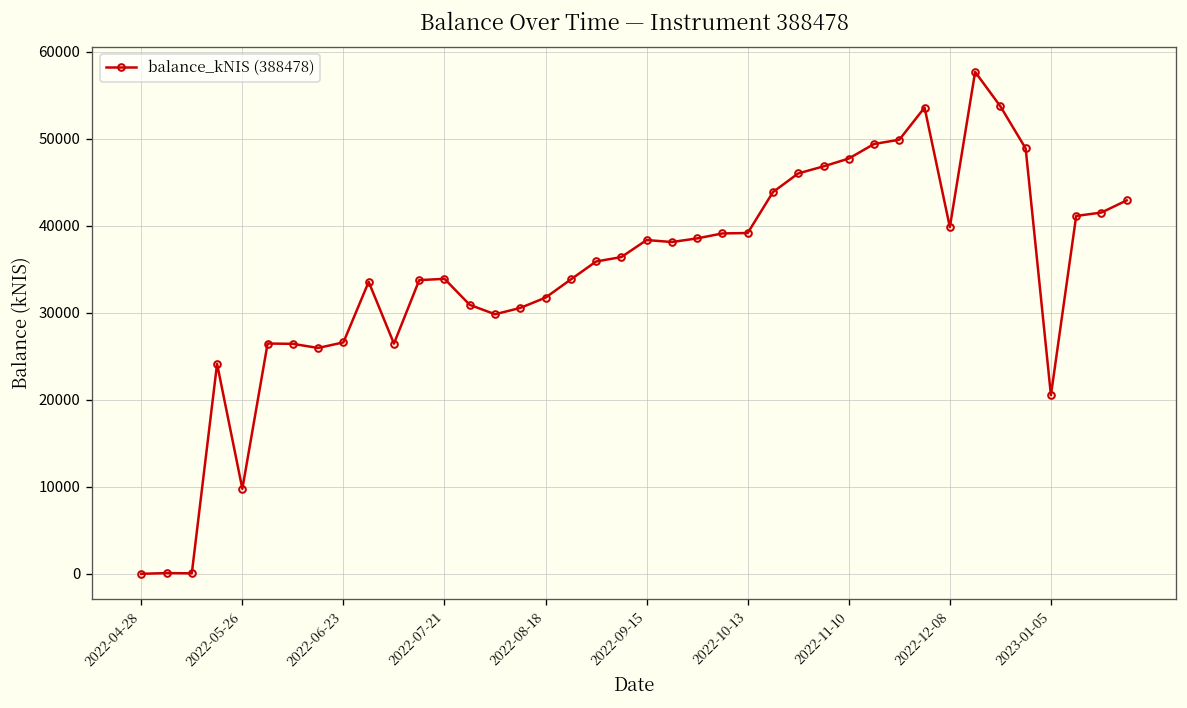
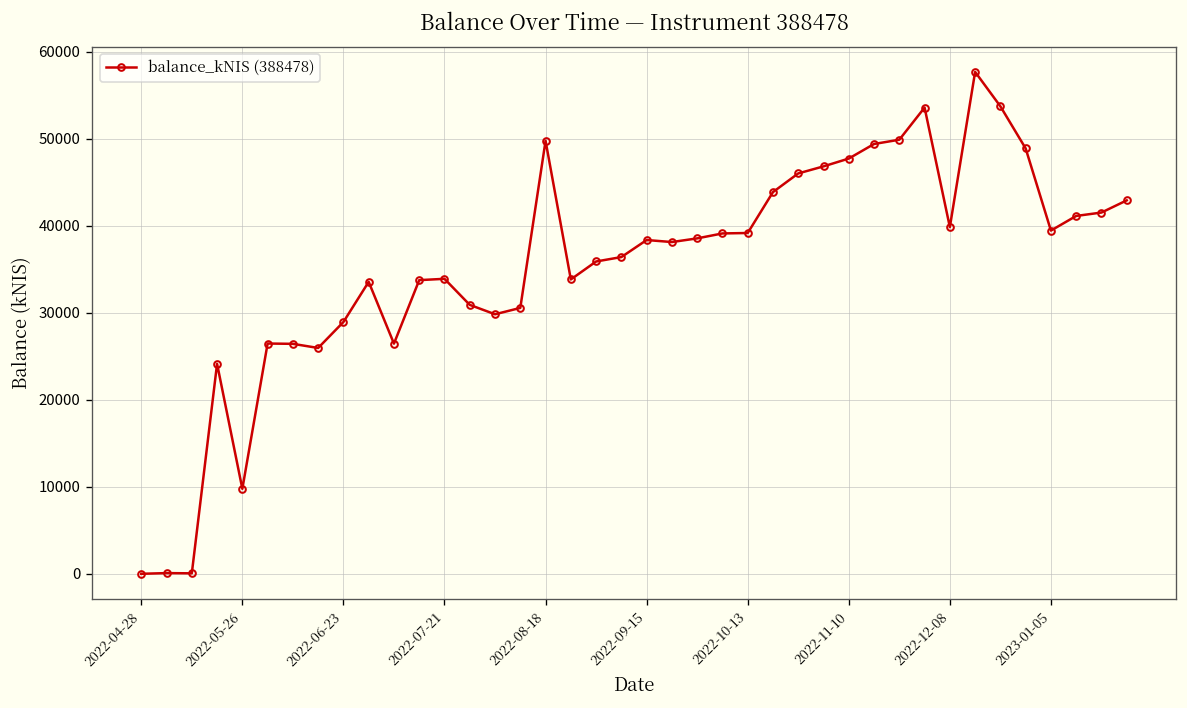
2022-06-23: 27000 -> 29000
2022-08-18: 32000 -> 50000
2023-01-05: 21000 -> 39000
